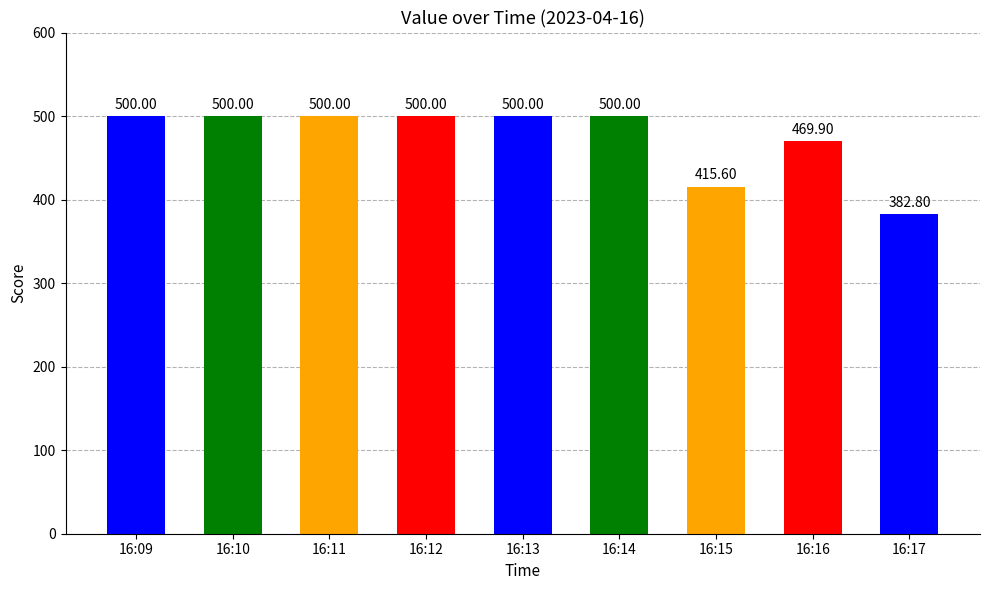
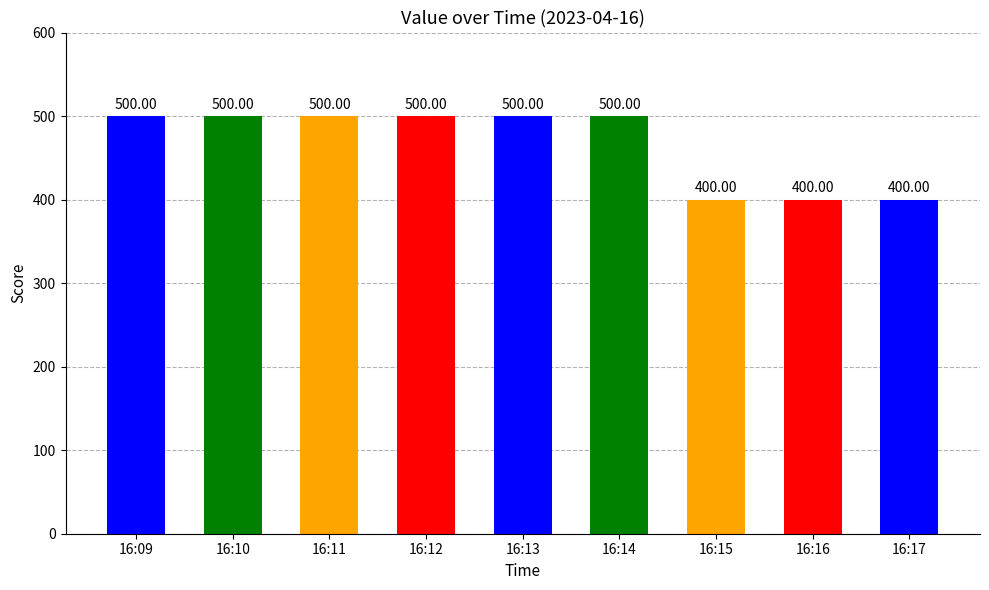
16:15: 415.60 -> 400.00
16:16: 469.90 -> 400.00
16:17: 382.80 -> 400.00
